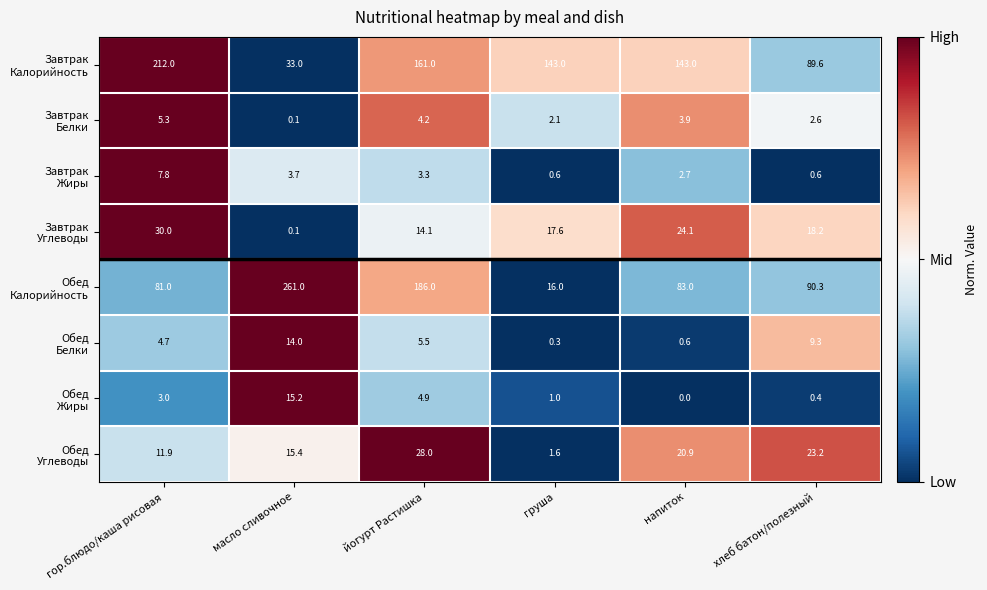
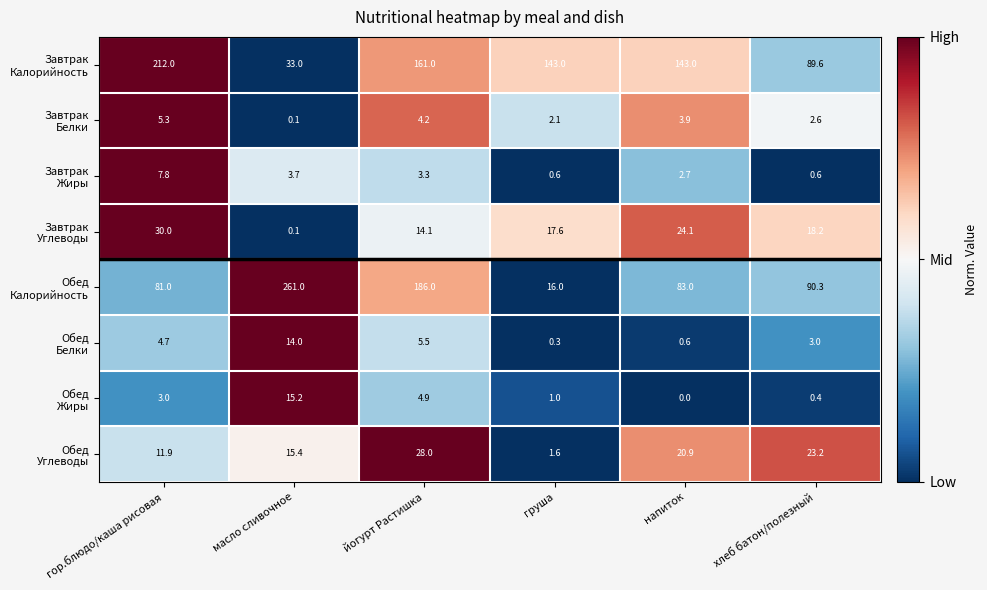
Обед Белки, хлеб батон/полезный: 9.3 -> 3.0
